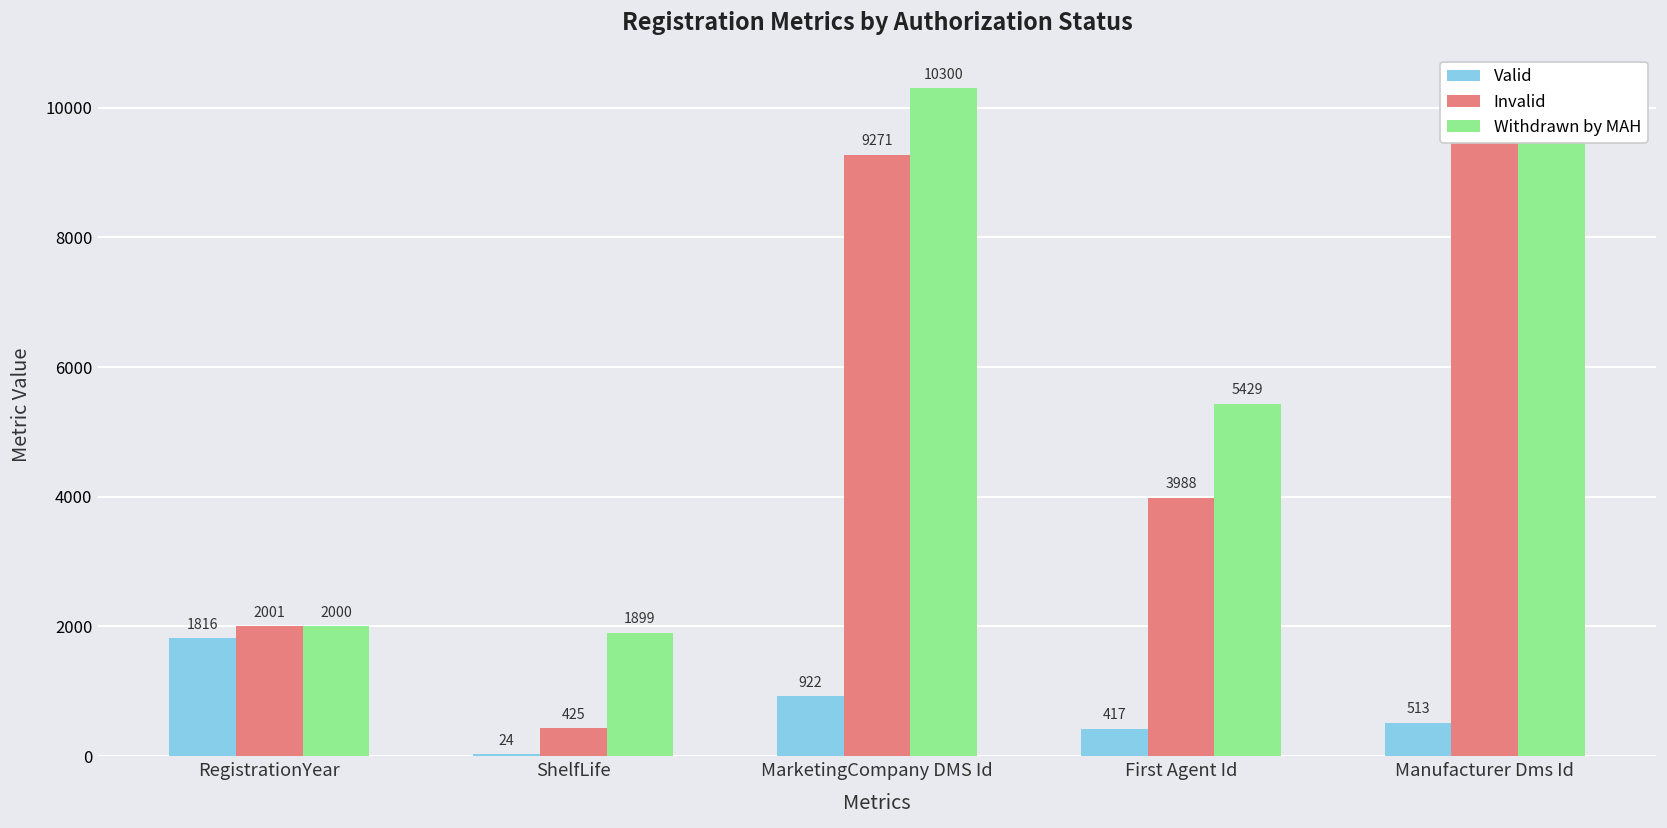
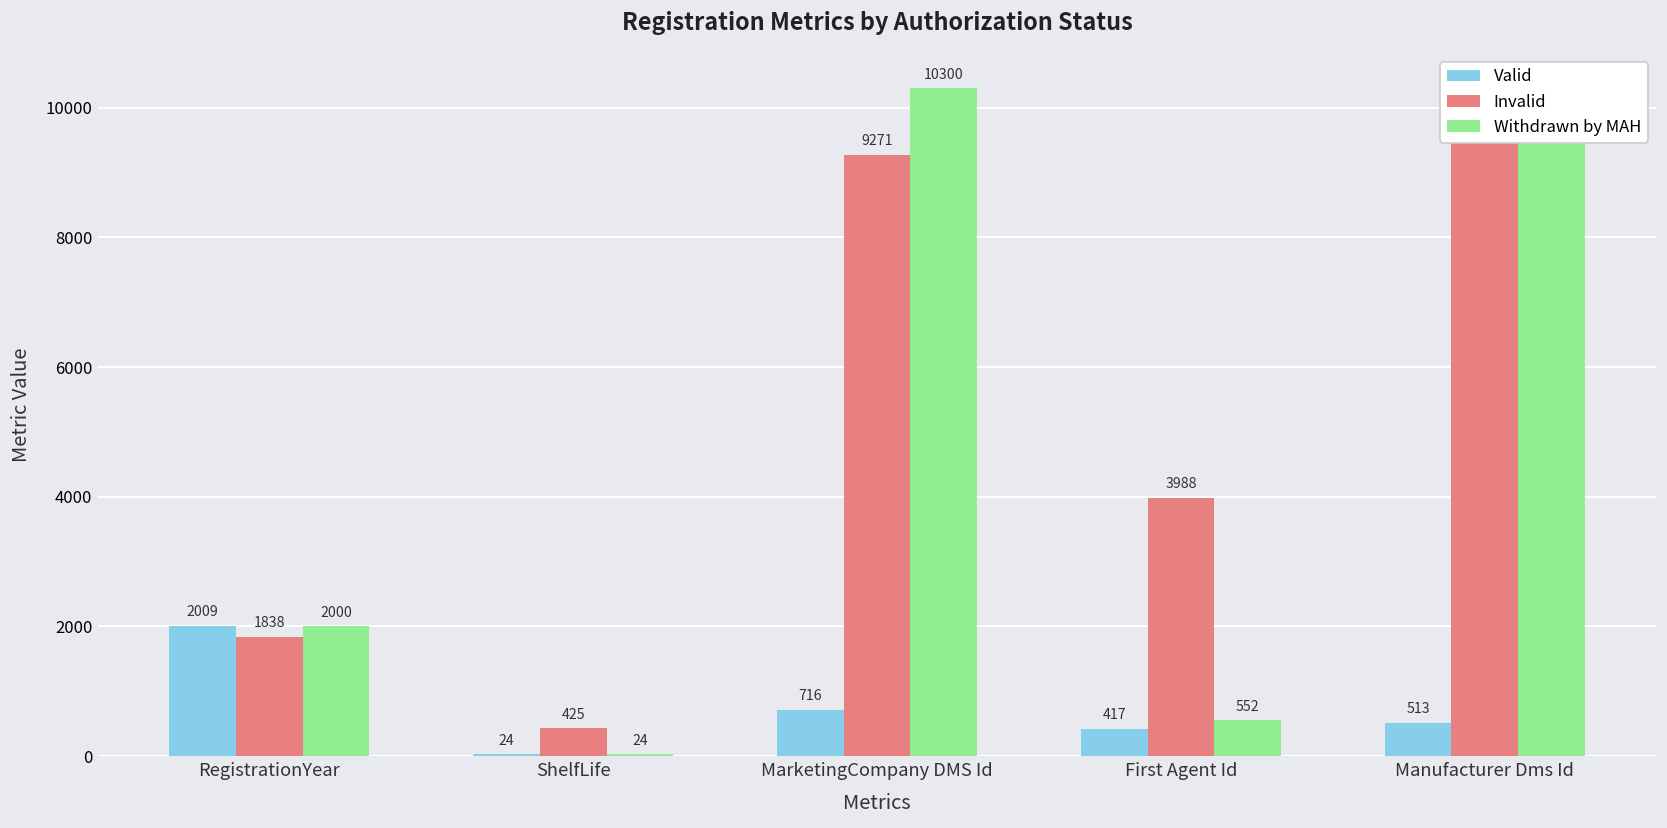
Valid, RegistrationYear: 1816 -> 2009
Invalid, RegistrationYear: 2001 -> 1838
Withdrawn by MAH, ShelfLife: 1899 -> 24
Valid, MarketingCompany DMS Id: 922 -> 716
Withdrawn by MAH, First Agent Id: 5429 -> 552
